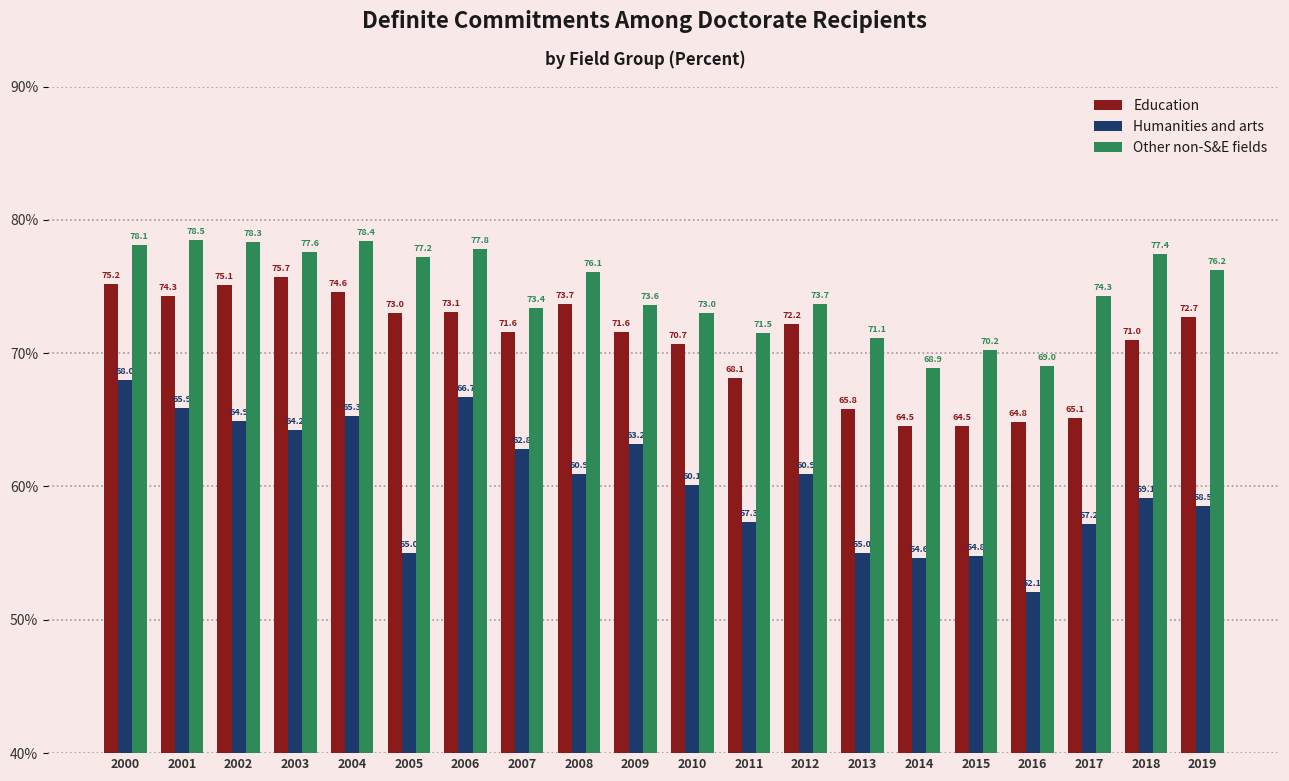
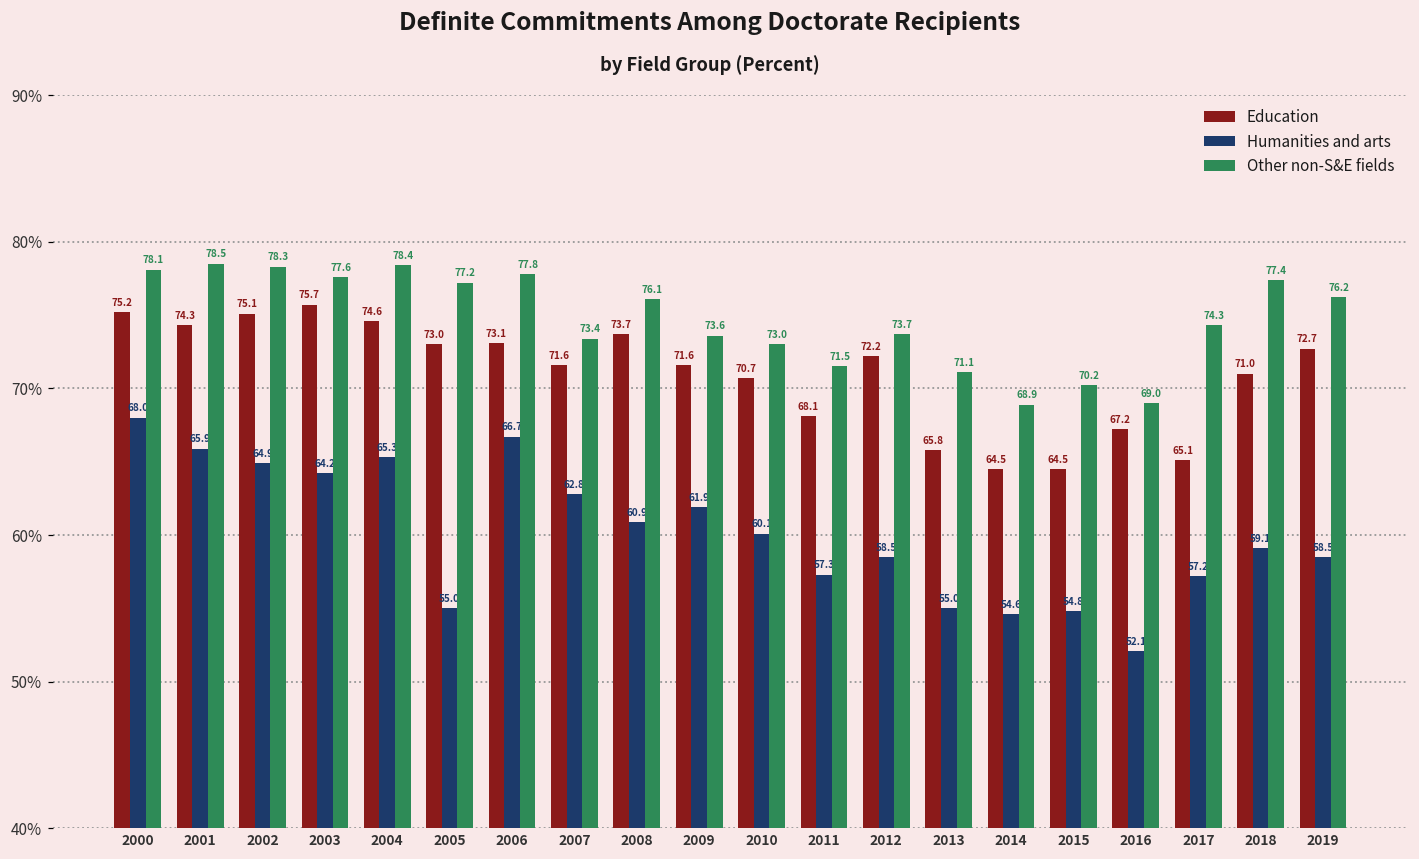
Humanities and arts, 2009: 63.2 -> 61.9
Humanities and arts, 2012: 60.9 -> 58.5
Education, 2016: 64.8 -> 67.2
